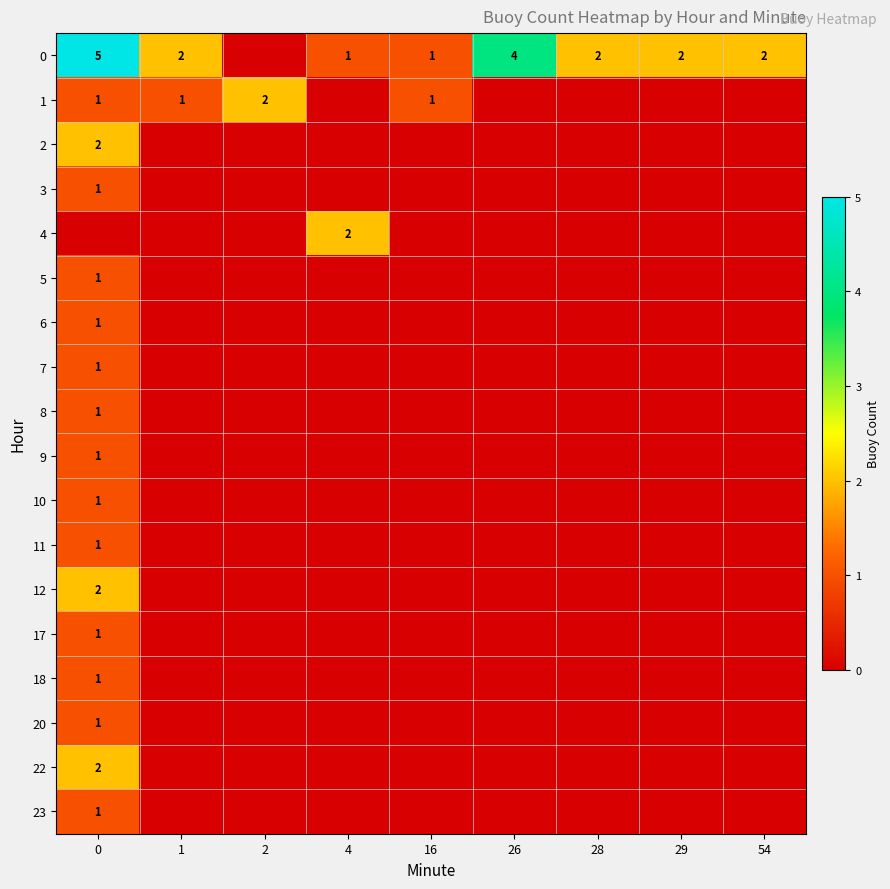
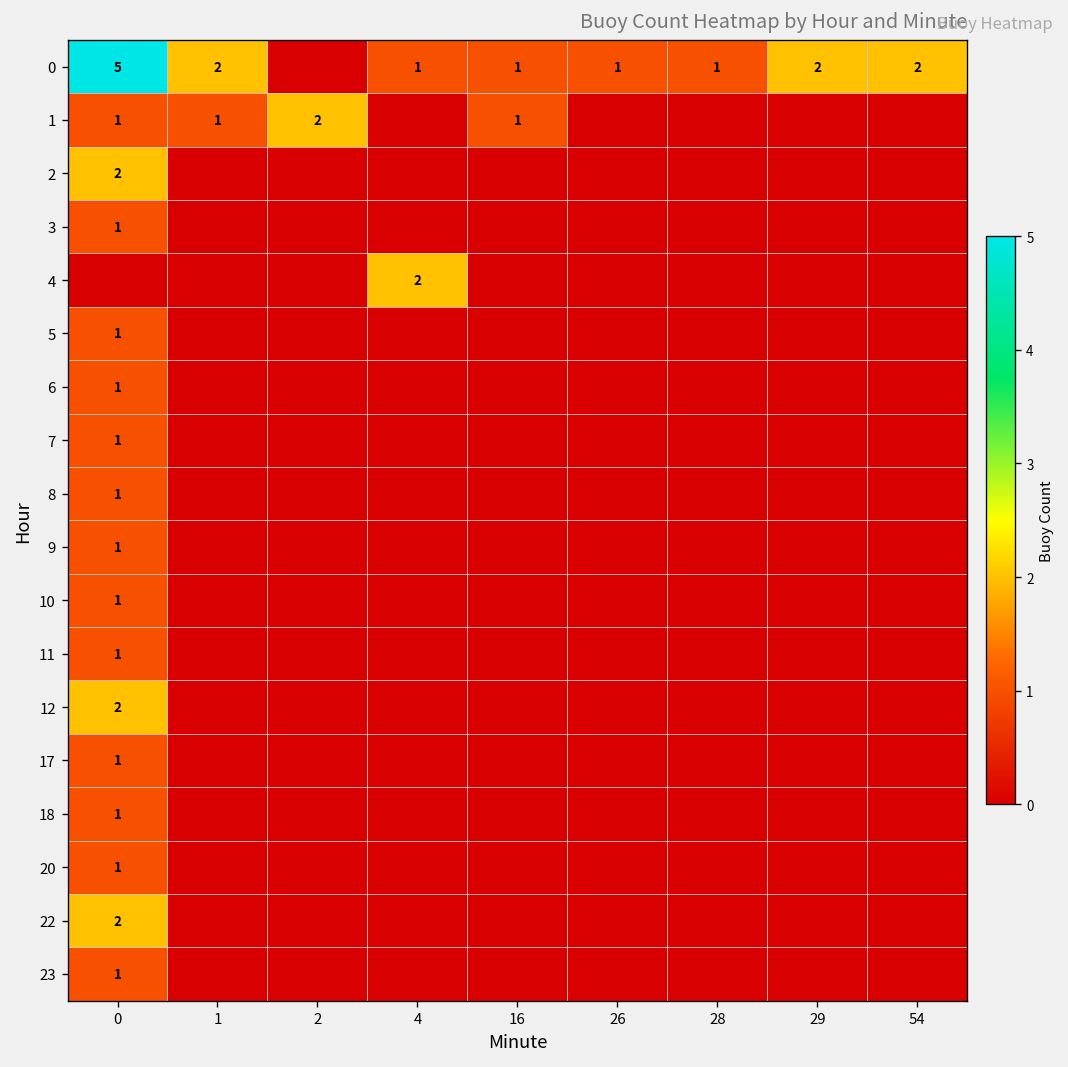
0, 26: 4 -> 1
0, 28: 2 -> 1
